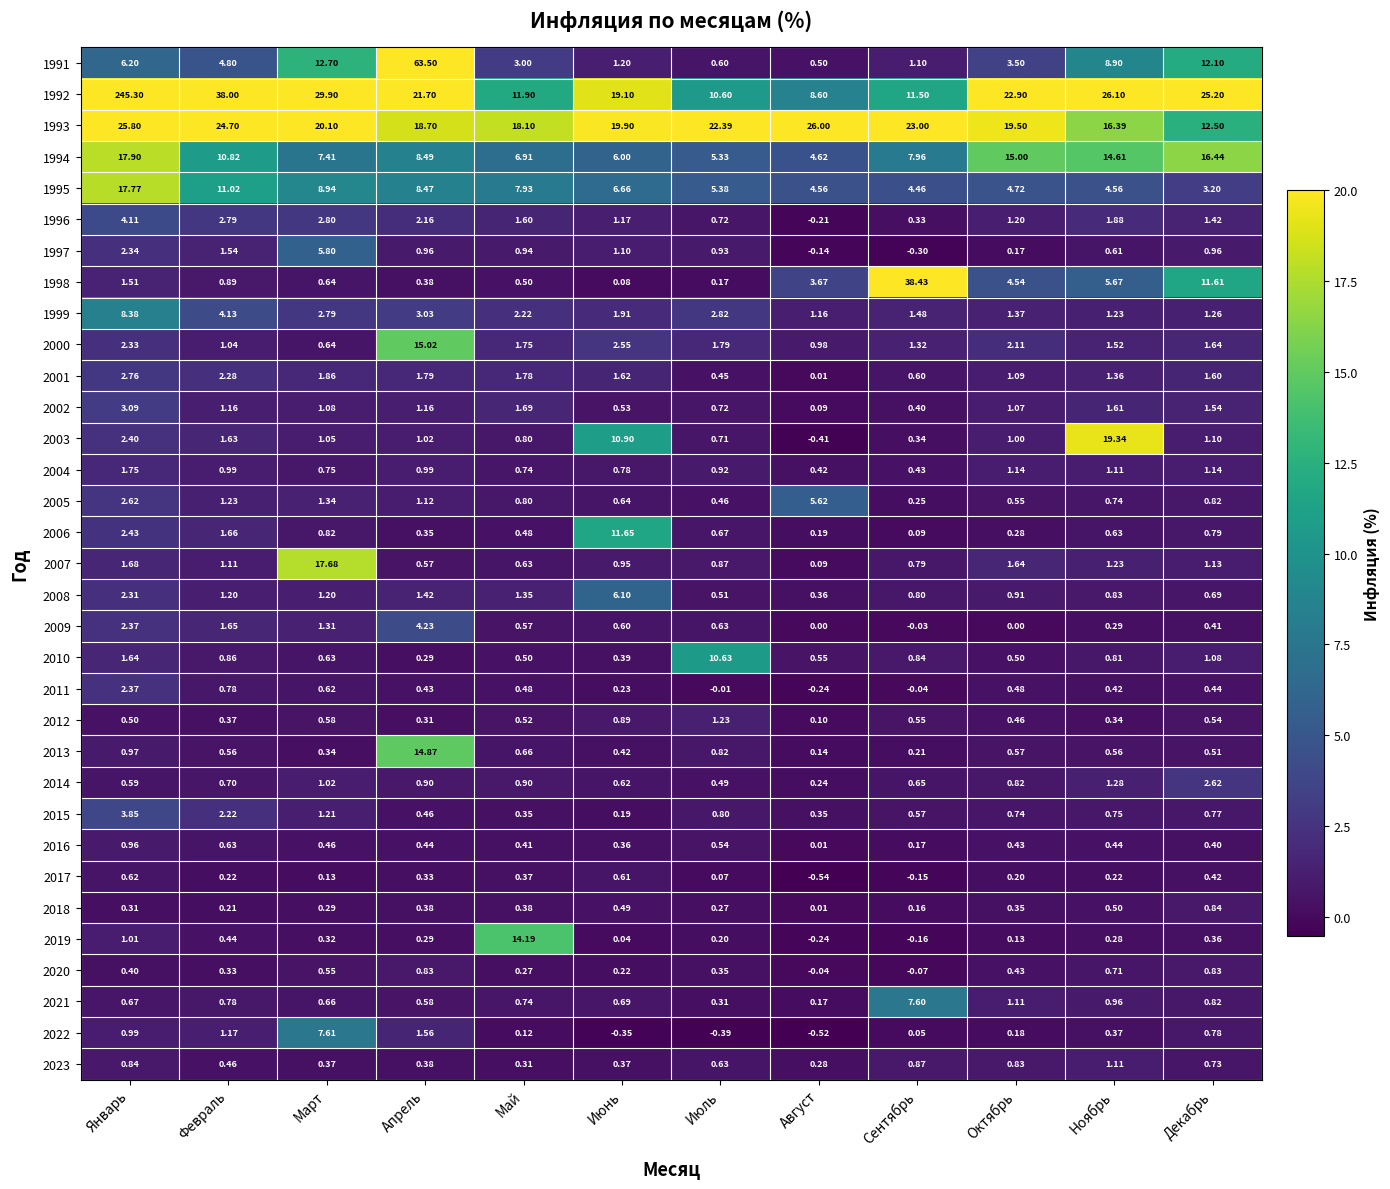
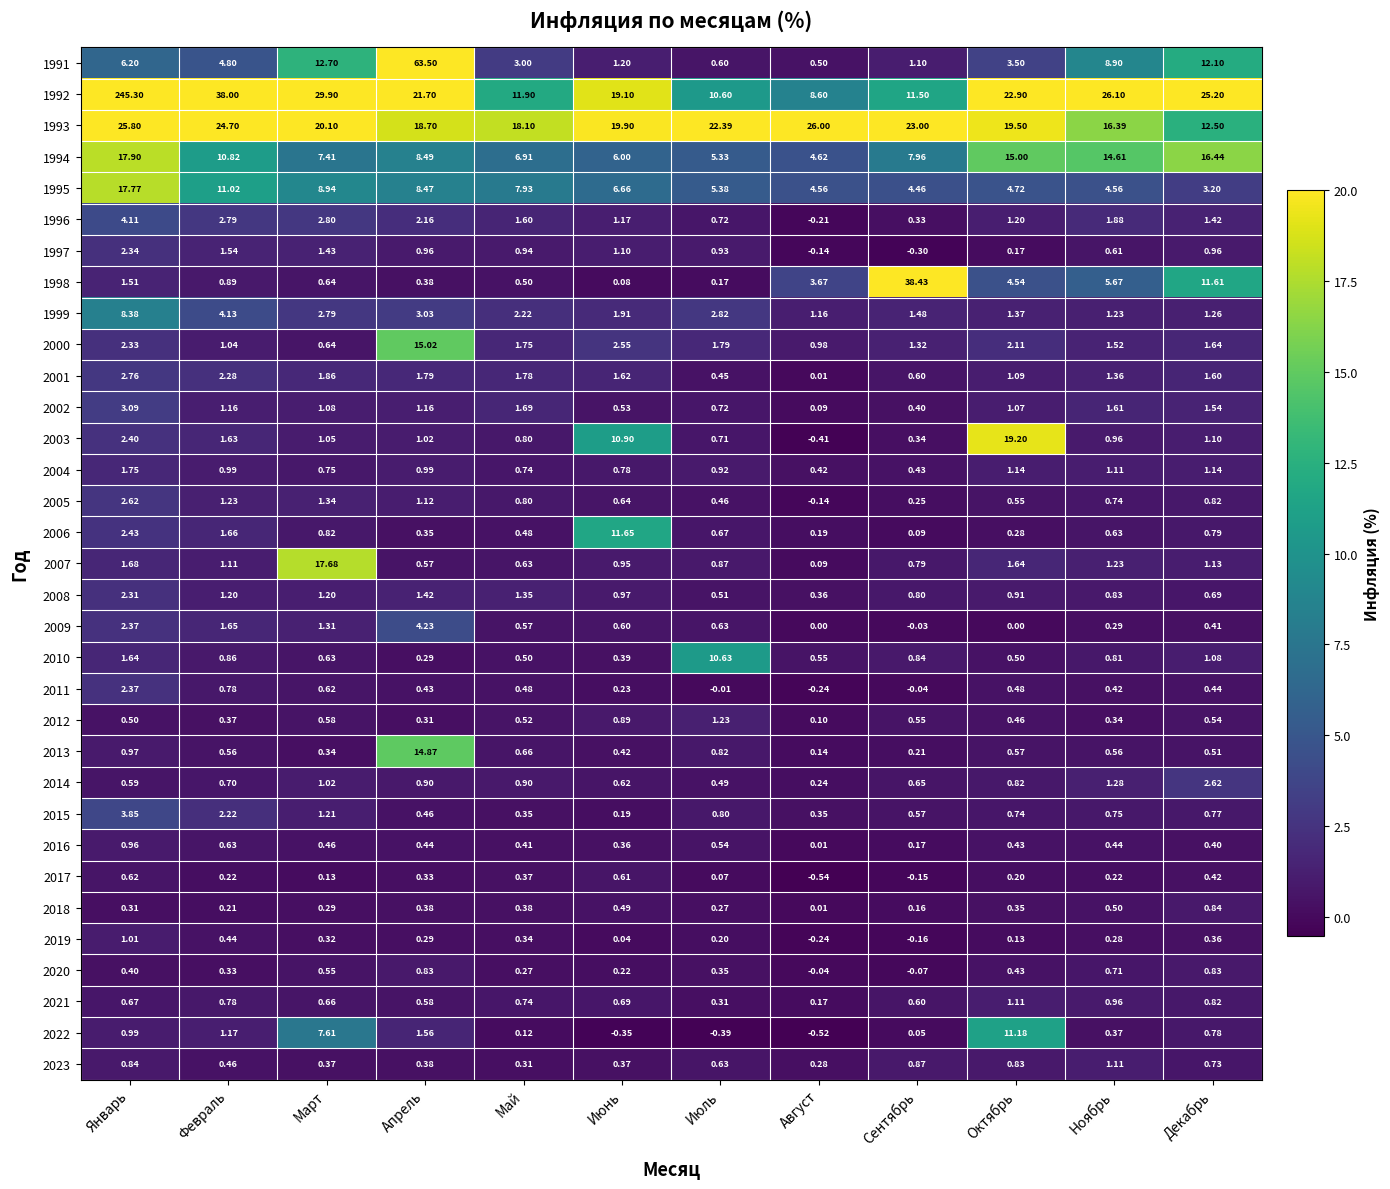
1997, Март: 5.80 -> 1.43
2003, Октябрь: 1.00 -> 19.20
2003, Ноябрь: 19.34 -> 0.96
2005, Август: 5.62 -> -0.14
2008, Июнь: 6.10 -> 0.97
2019, Май: 14.19 -> 0.34
2021, Сентябрь: 7.60 -> 0.60
2022, Октябрь: 0.18 -> 11.18
